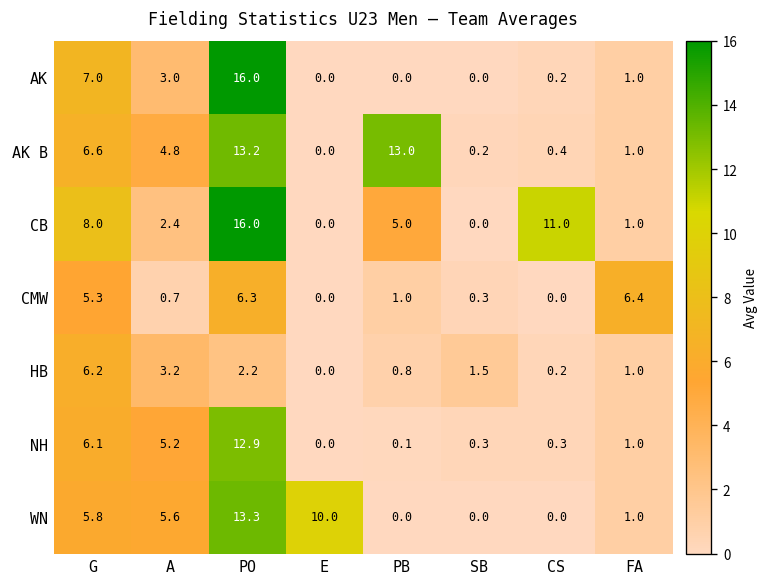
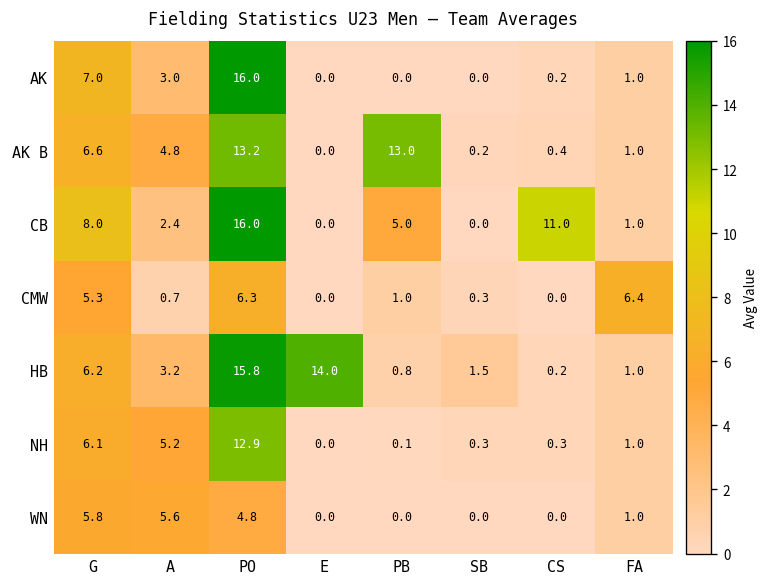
HB, PO: 2.2 -> 15.8
HB, E: 0.0 -> 14.0
WN, PO: 13.3 -> 4.8
WN, E: 10.0 -> 0.0
